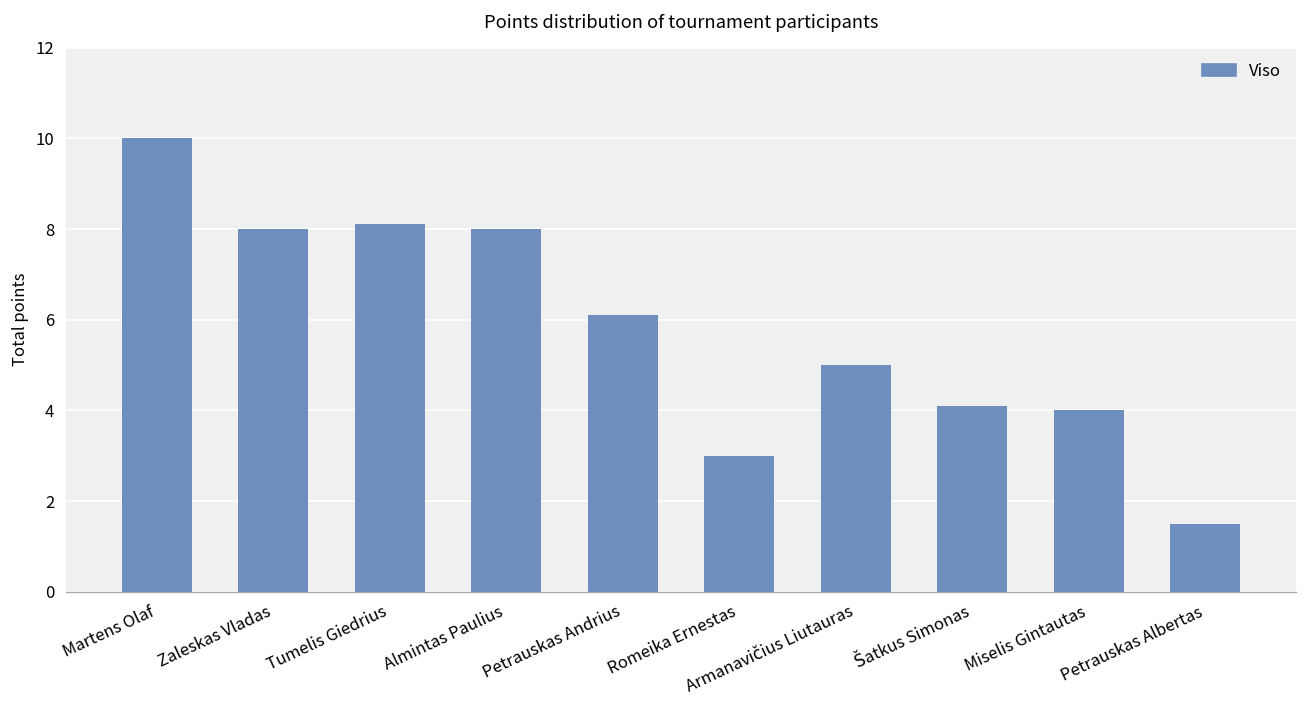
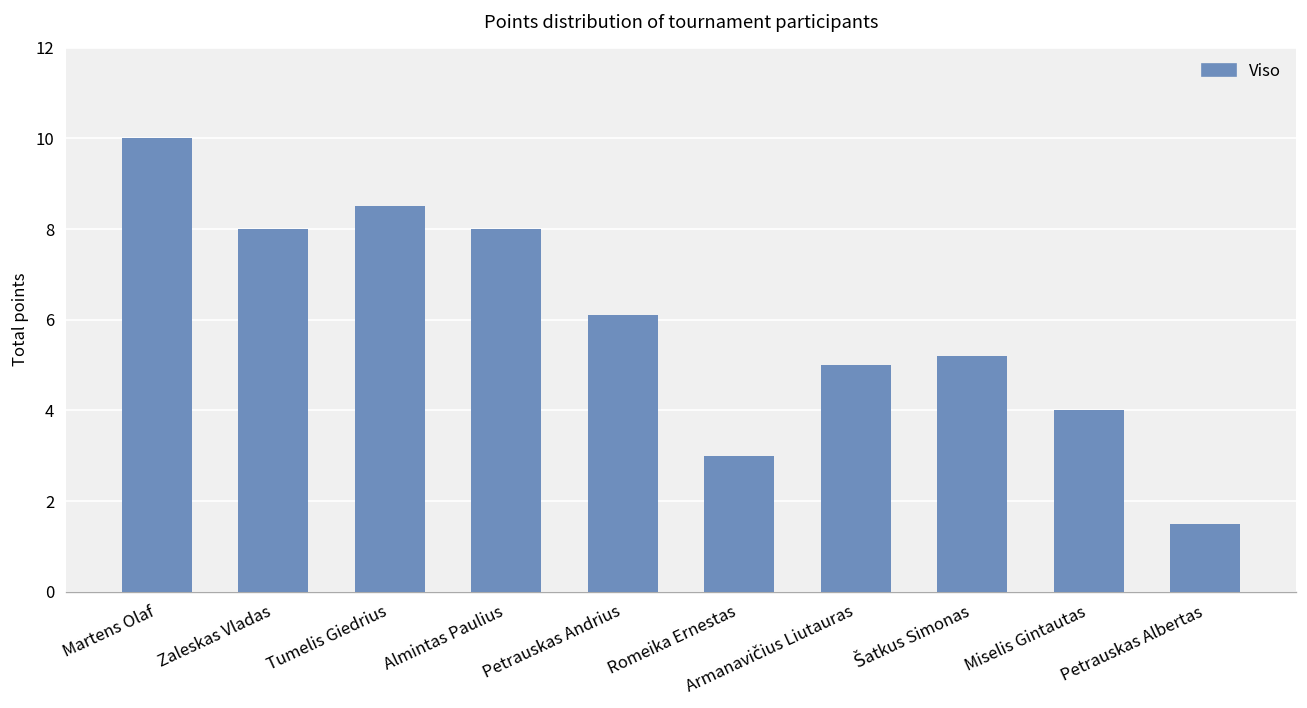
Tumelis Giedrius: 8.1 -> 8.5
Šatkus Simonas: 4.1 -> 5.2
